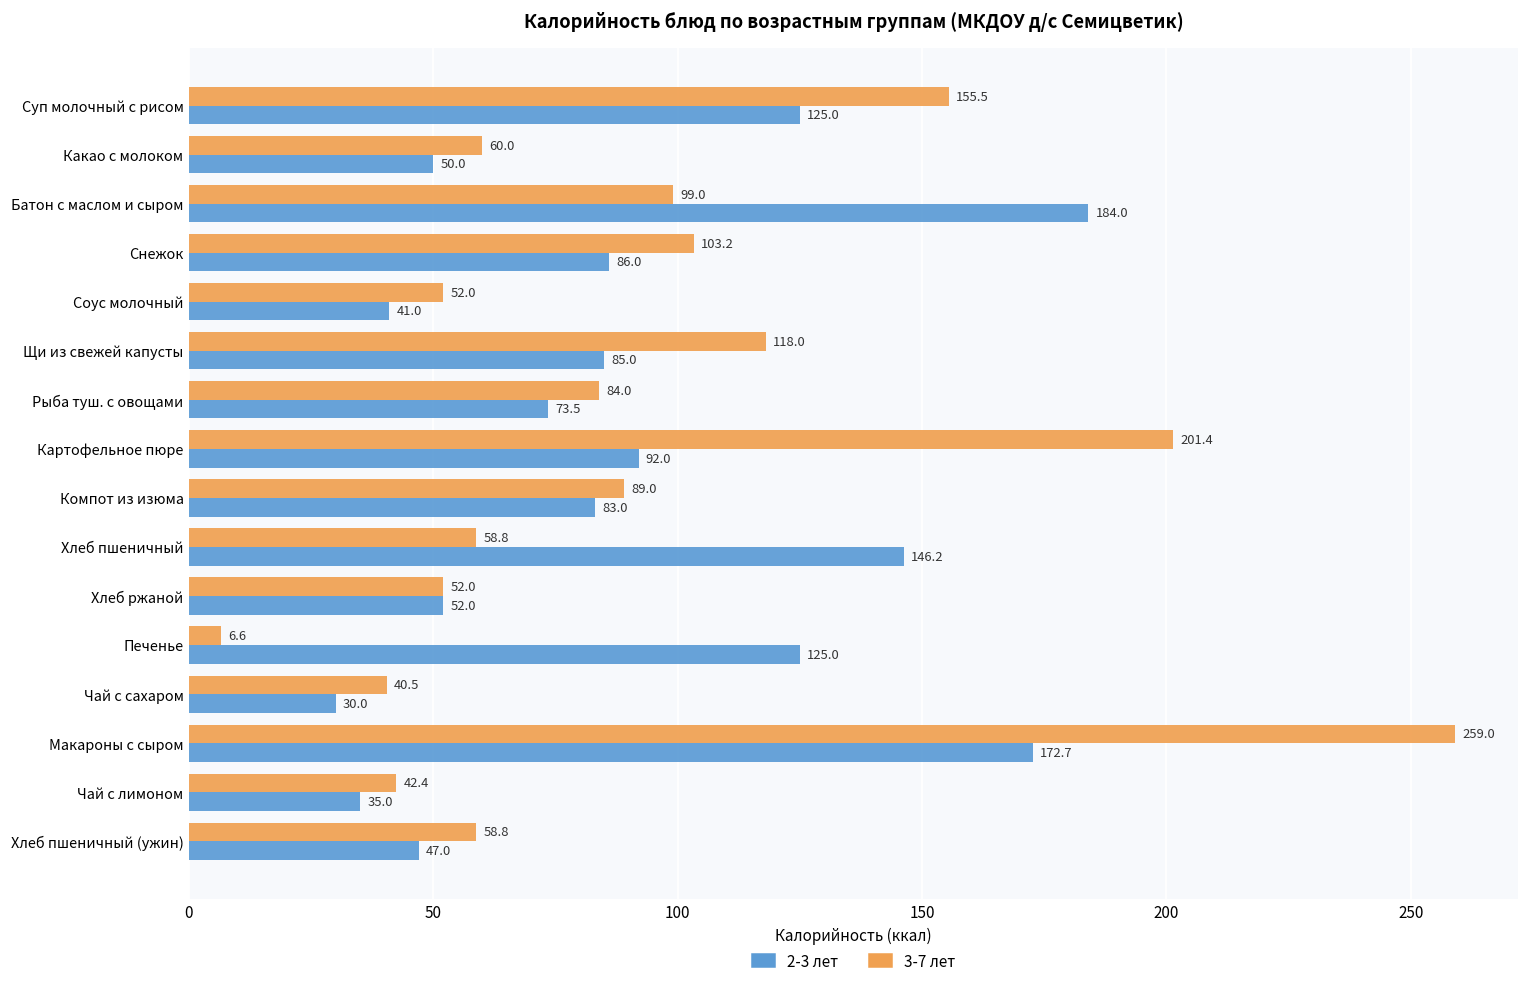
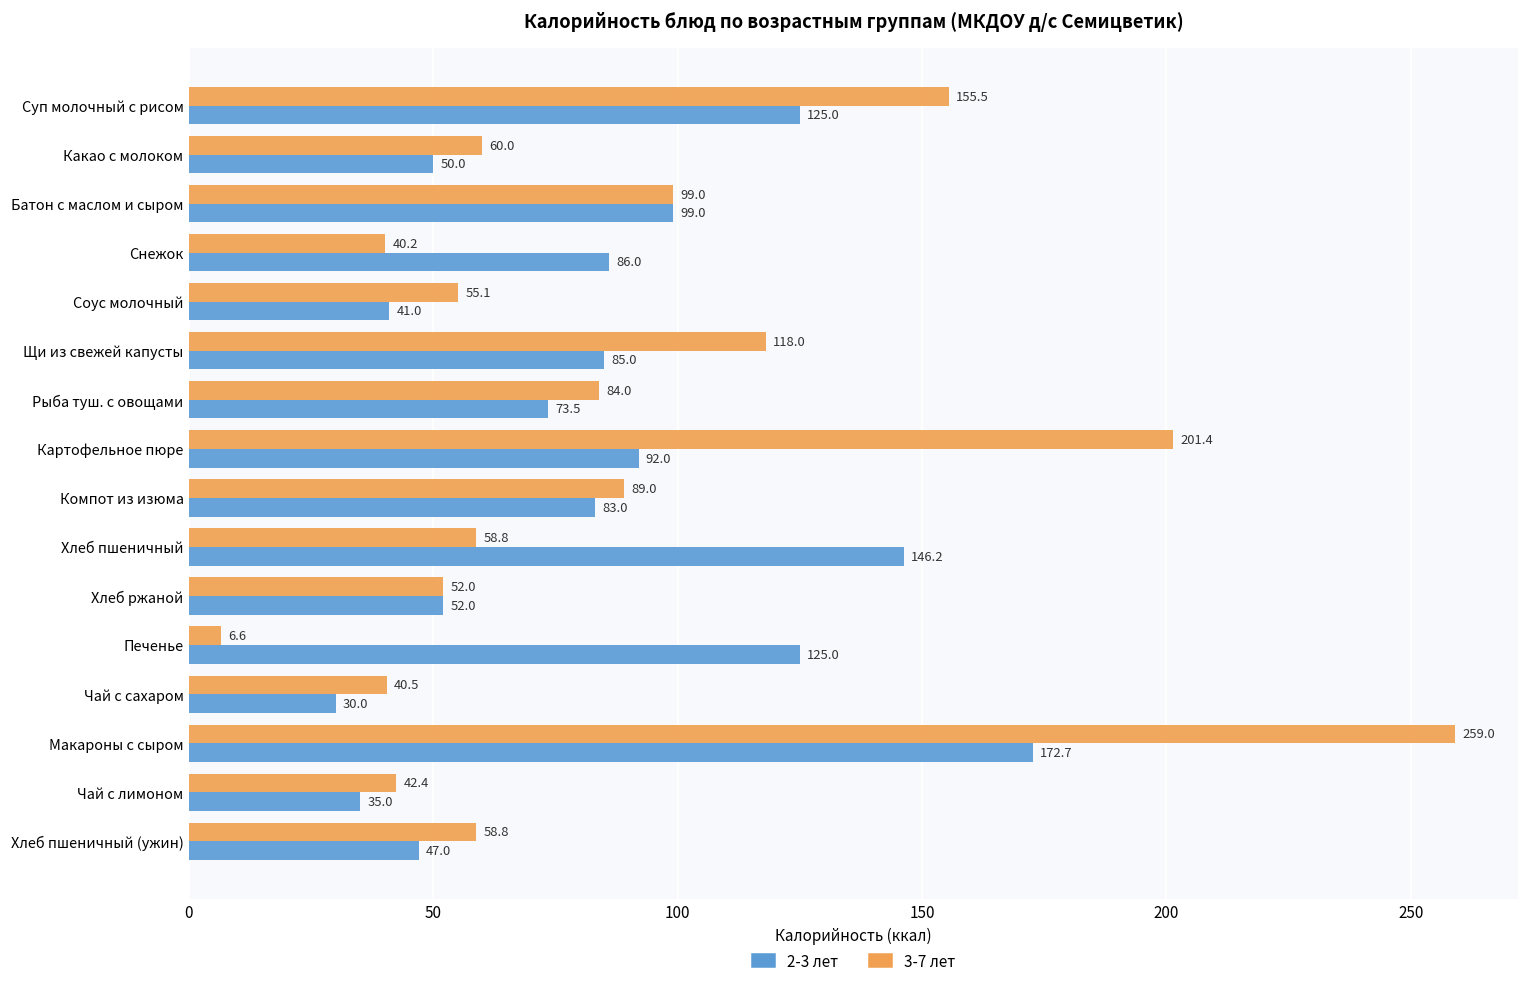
2-3 лет, Батон с маслом и сыром: 184.0 -> 99.0
3-7 лет, Снежок: 103.2 -> 40.2
3-7 лет, Соус молочный: 52.0 -> 55.1
